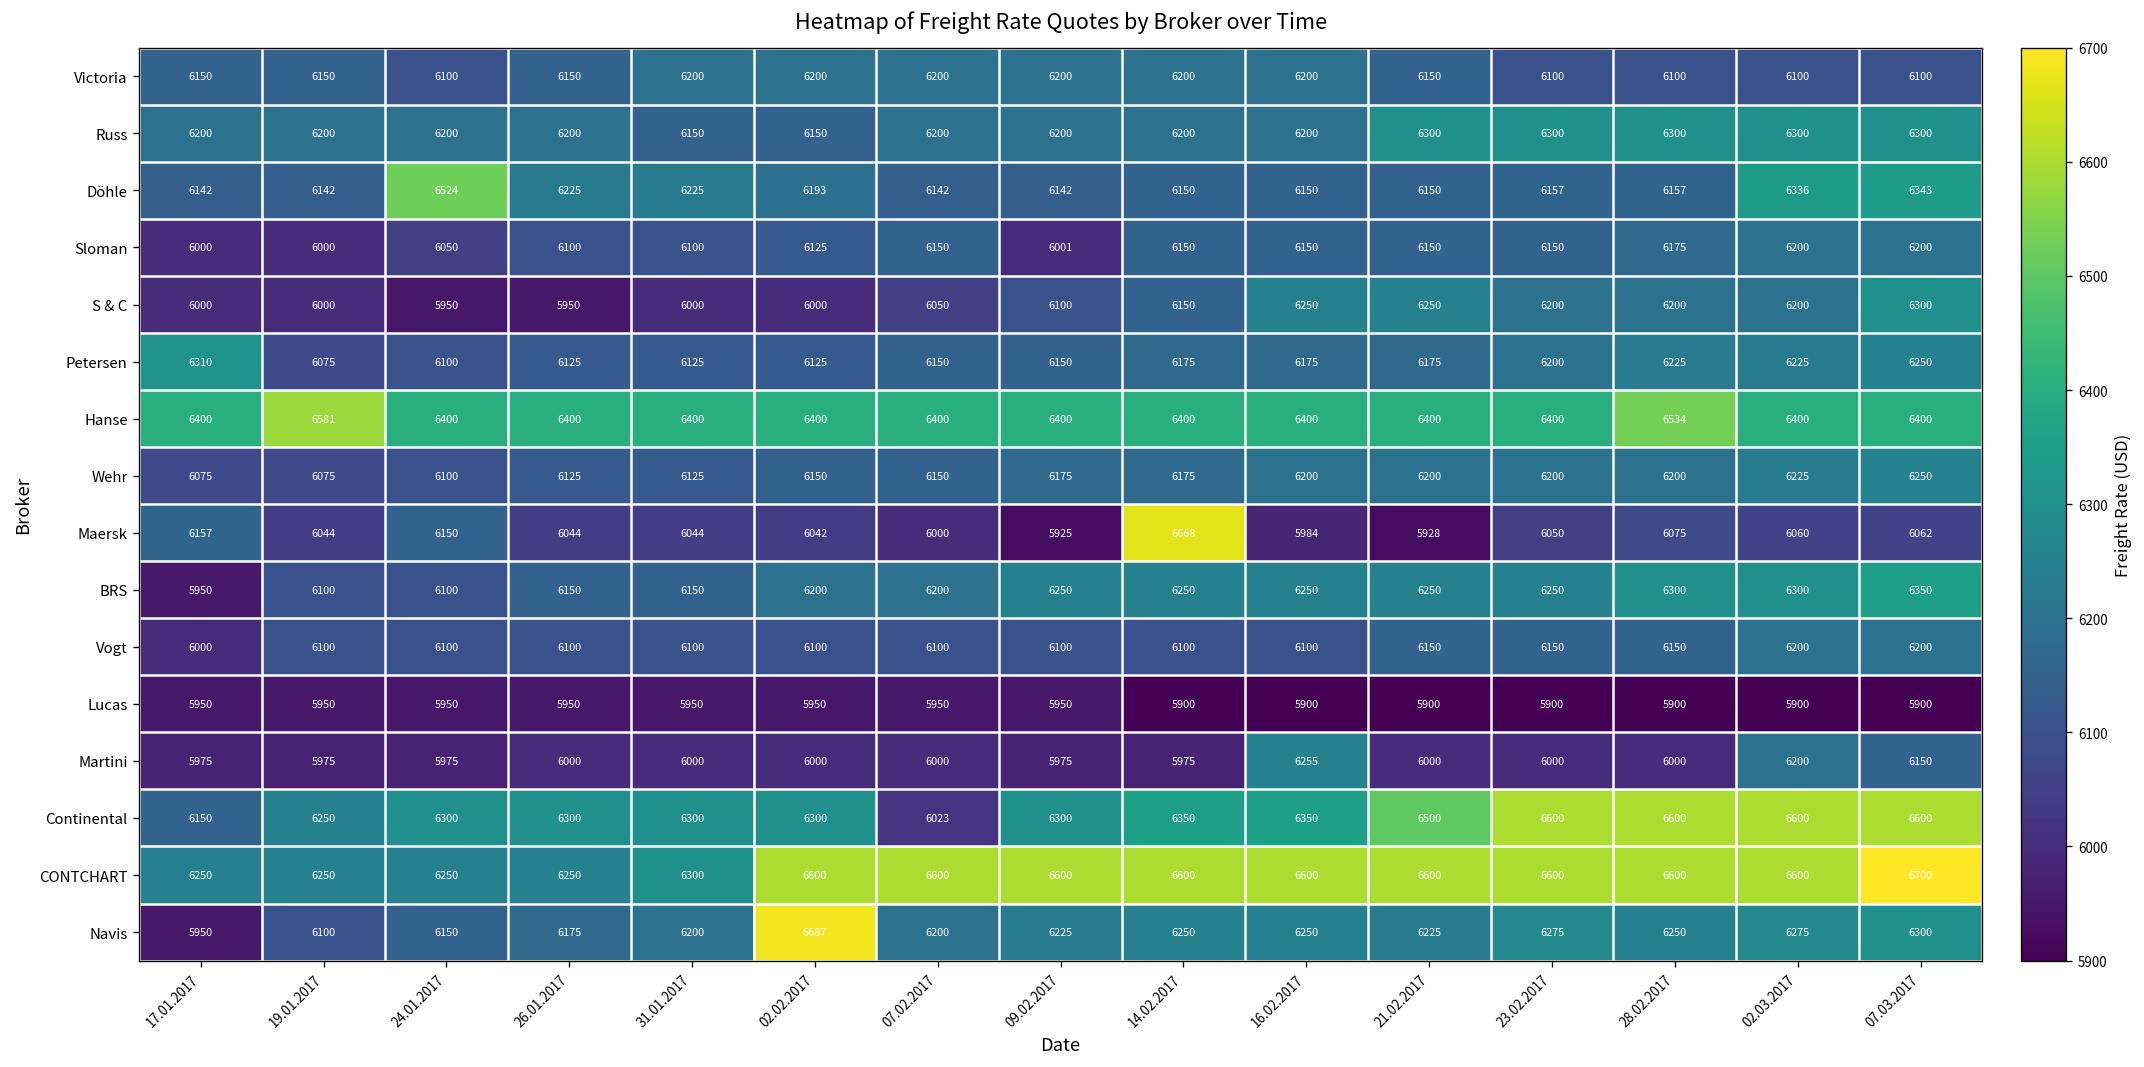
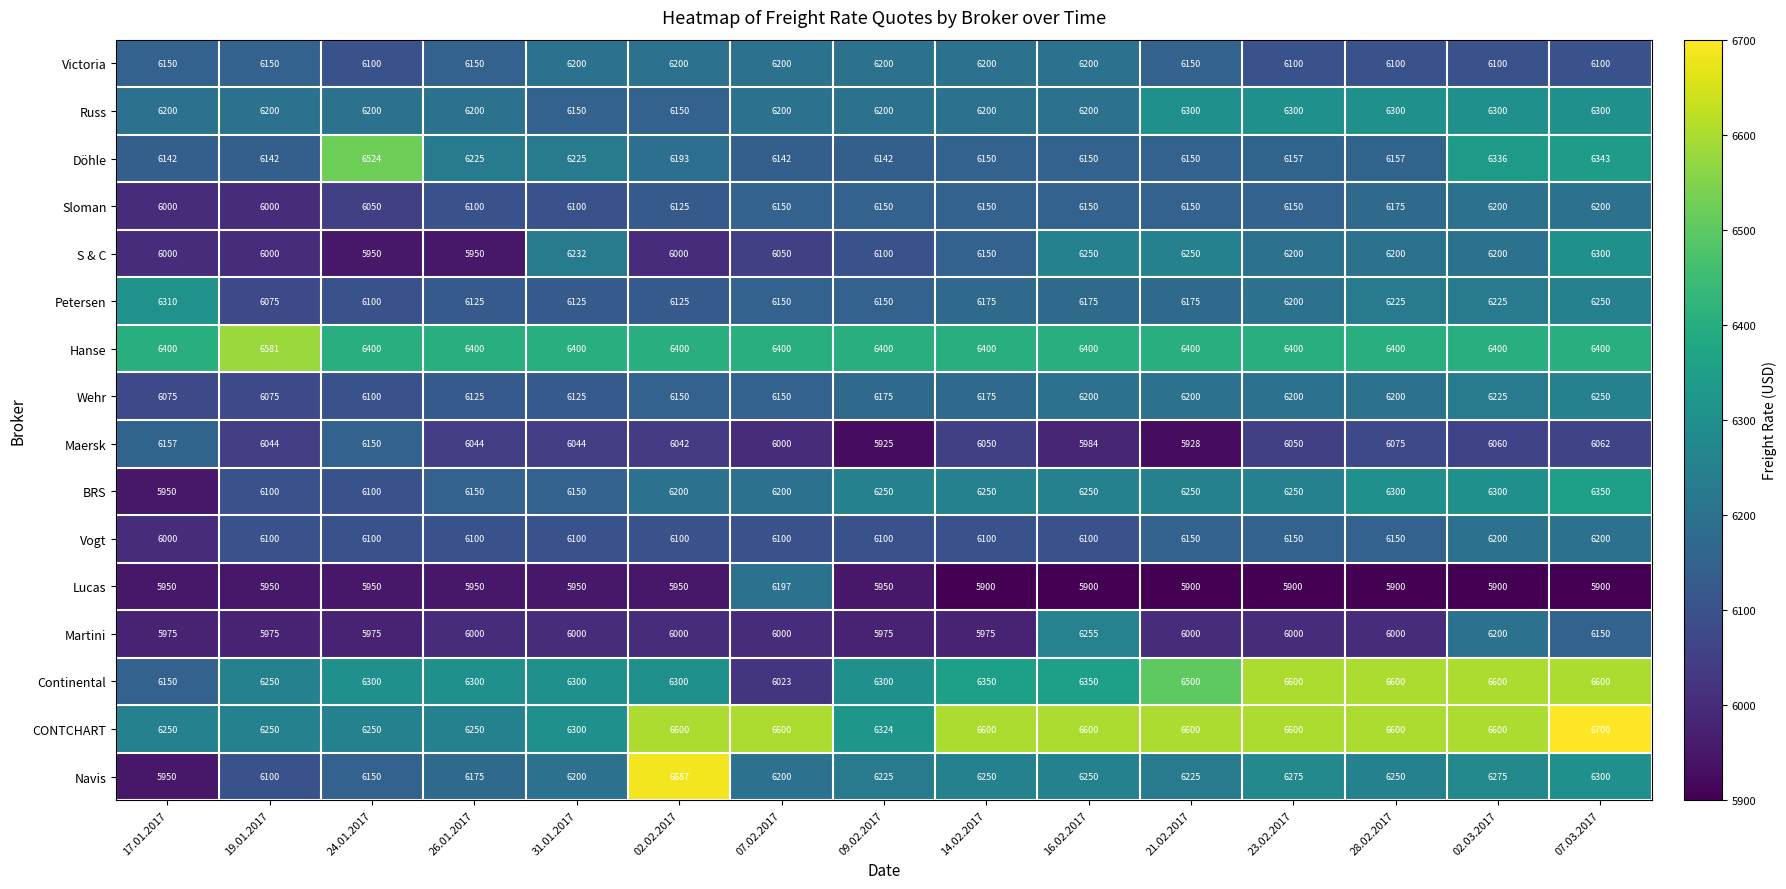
Sloman, 09.02.2017: 6001 -> 6150
S & C, 31.01.2017: 6000 -> 6232
Hanse, 28.02.2017: 6534 -> 6400
Maersk, 14.02.2017: 6668 -> 6050
Lucas, 07.02.2017: 5950 -> 6197
CONTCHART, 09.02.2017: 6600 -> 6324
